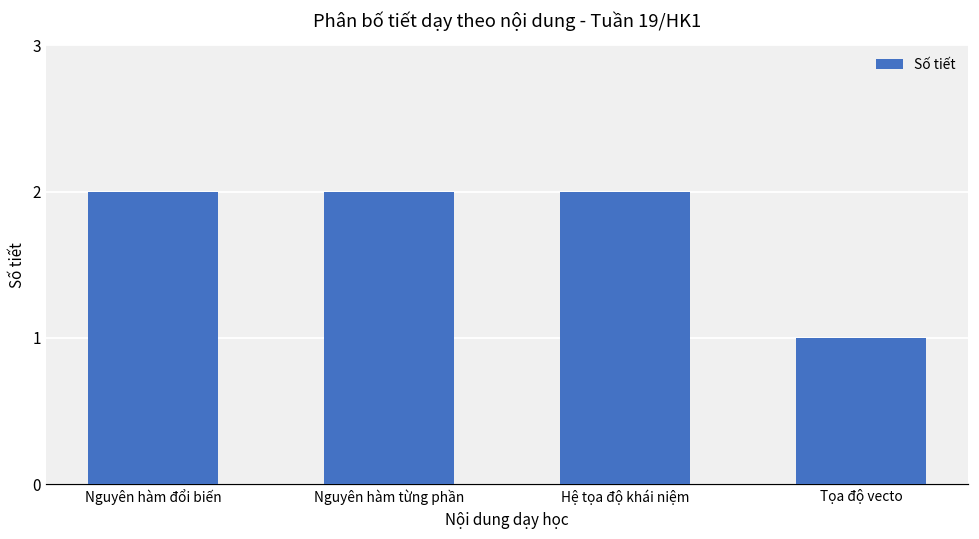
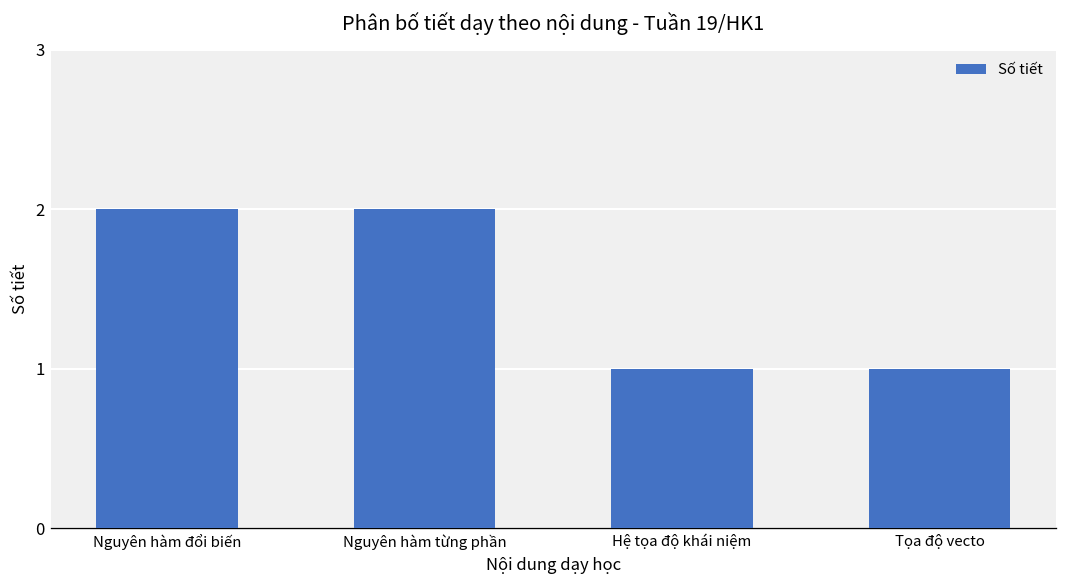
Hệ tọa độ khái niệm: 2 -> 1
